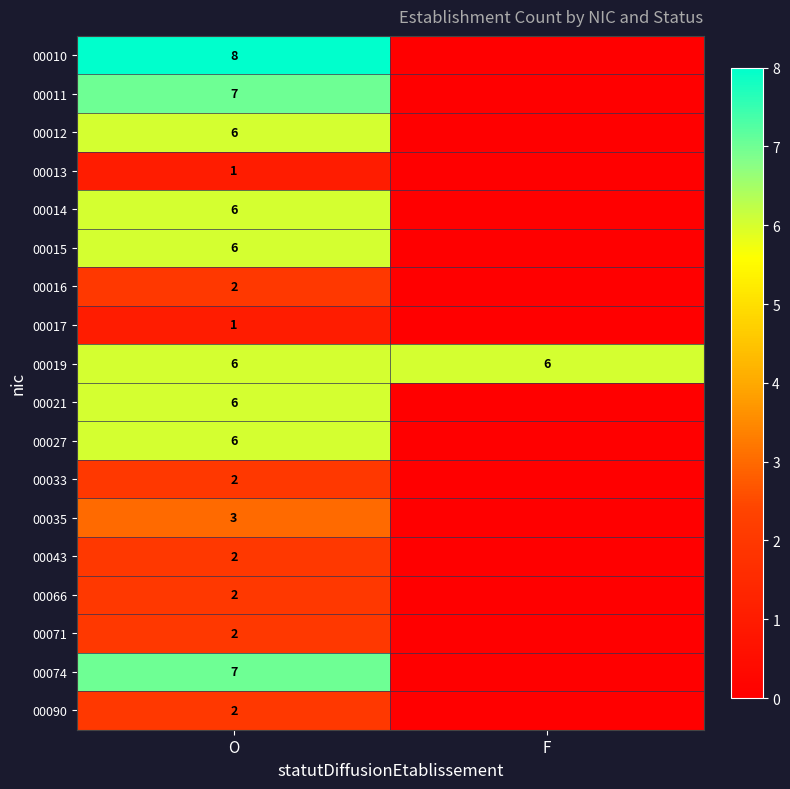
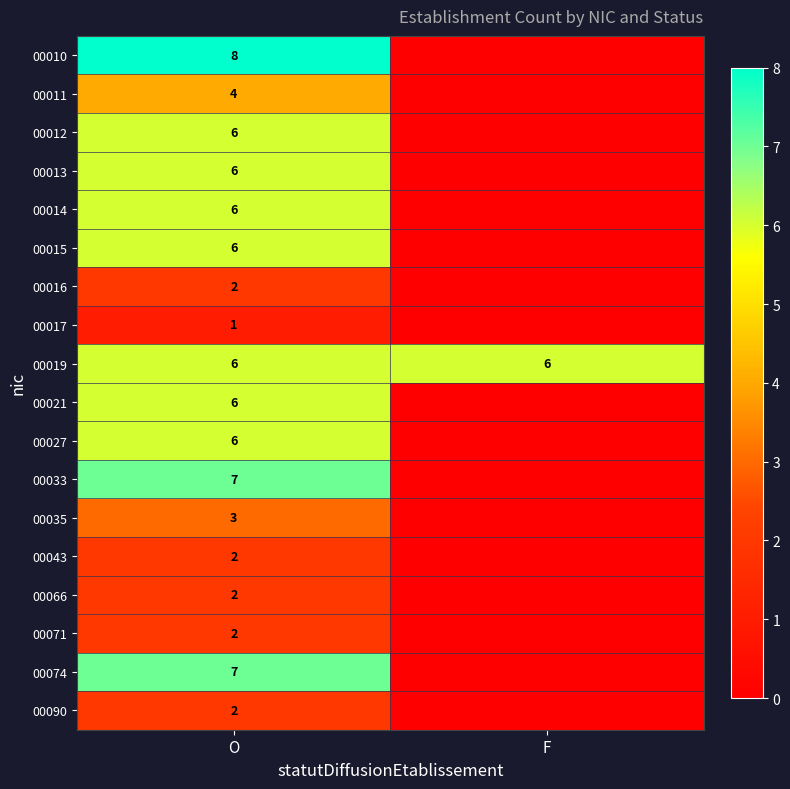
00011, O: 7 -> 4
00013, O: 1 -> 6
00033, O: 2 -> 7
